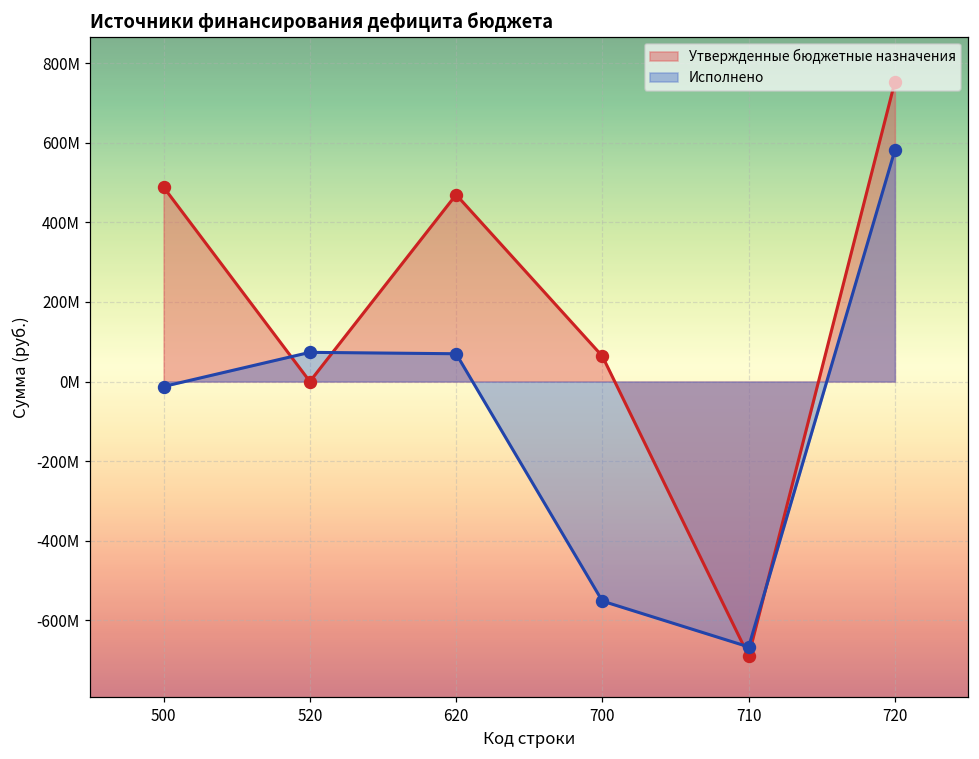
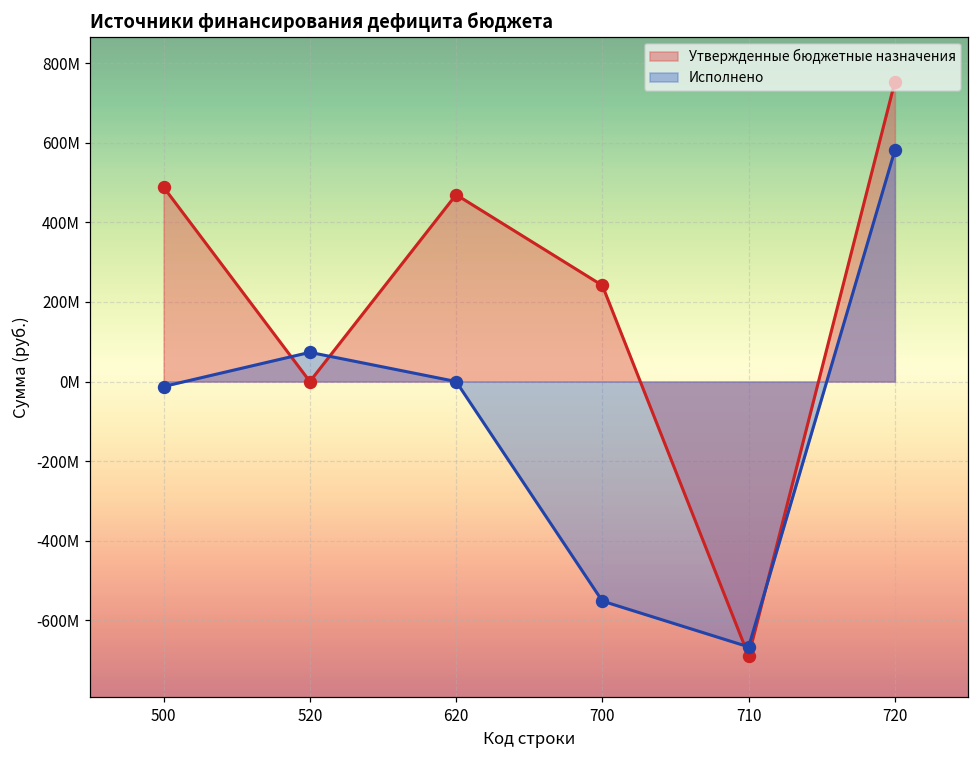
Исполнено, 620: 70000000 -> 0
Утвержденные бюджетные назначения, 700: 60000000 -> 240000000
